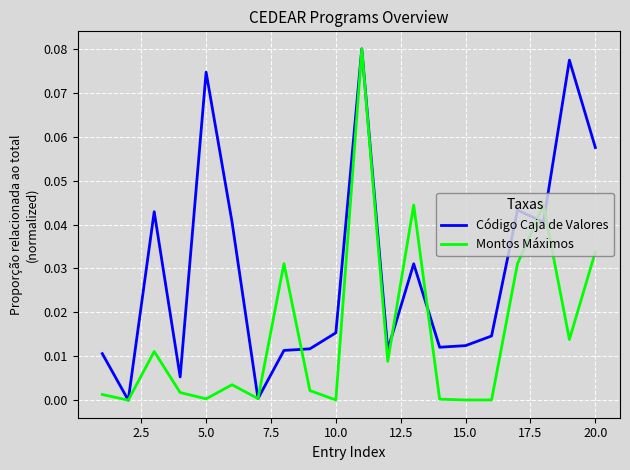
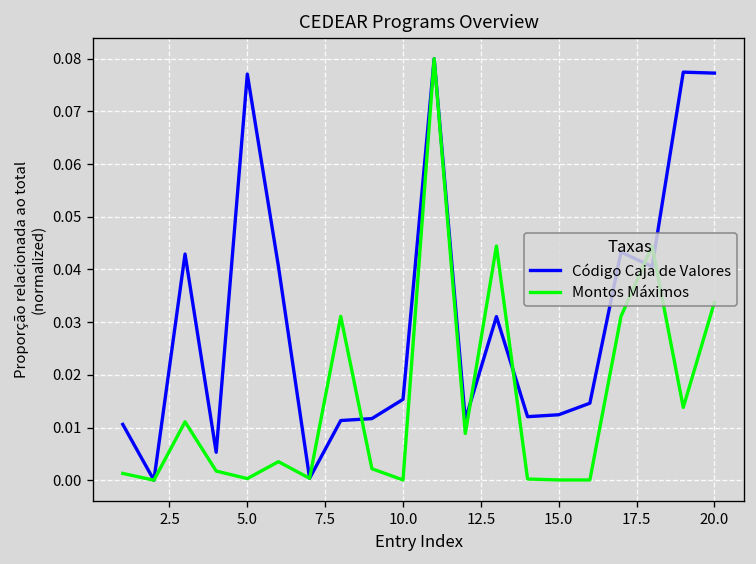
Código Caja de Valores, 5.0: 0.075 -> 0.077
Código Caja de Valores, 20.0: 0.058 -> 0.077
